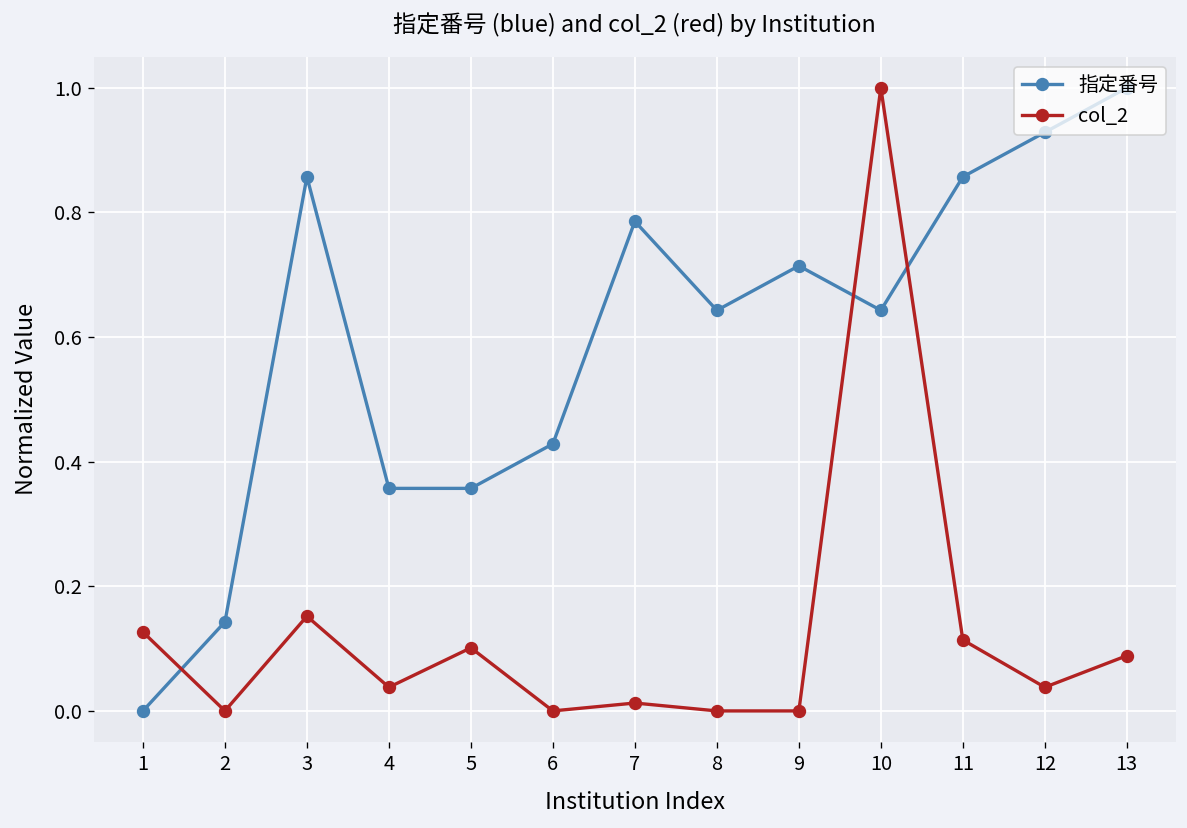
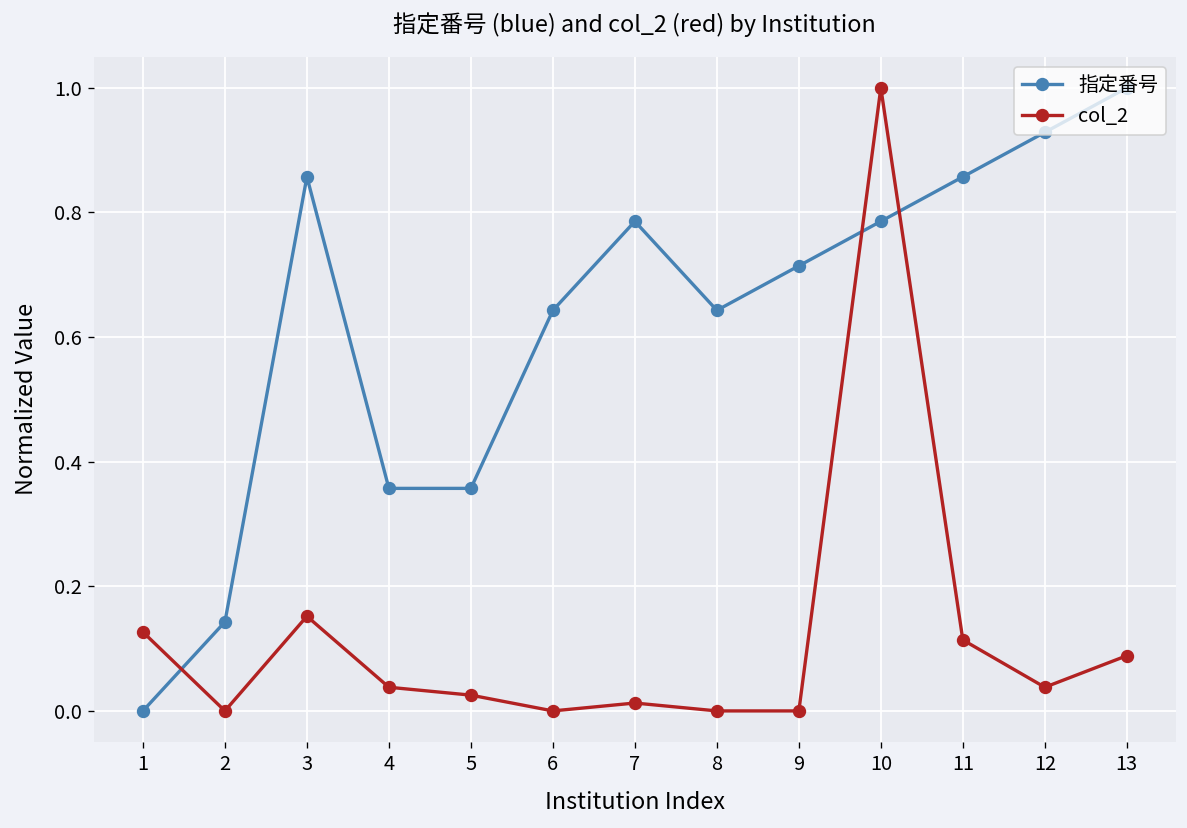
col_2, 5: 0.10 -> 0.03
指定番号, 6: 0.43 -> 0.64
指定番号, 10: 0.64 -> 0.79
